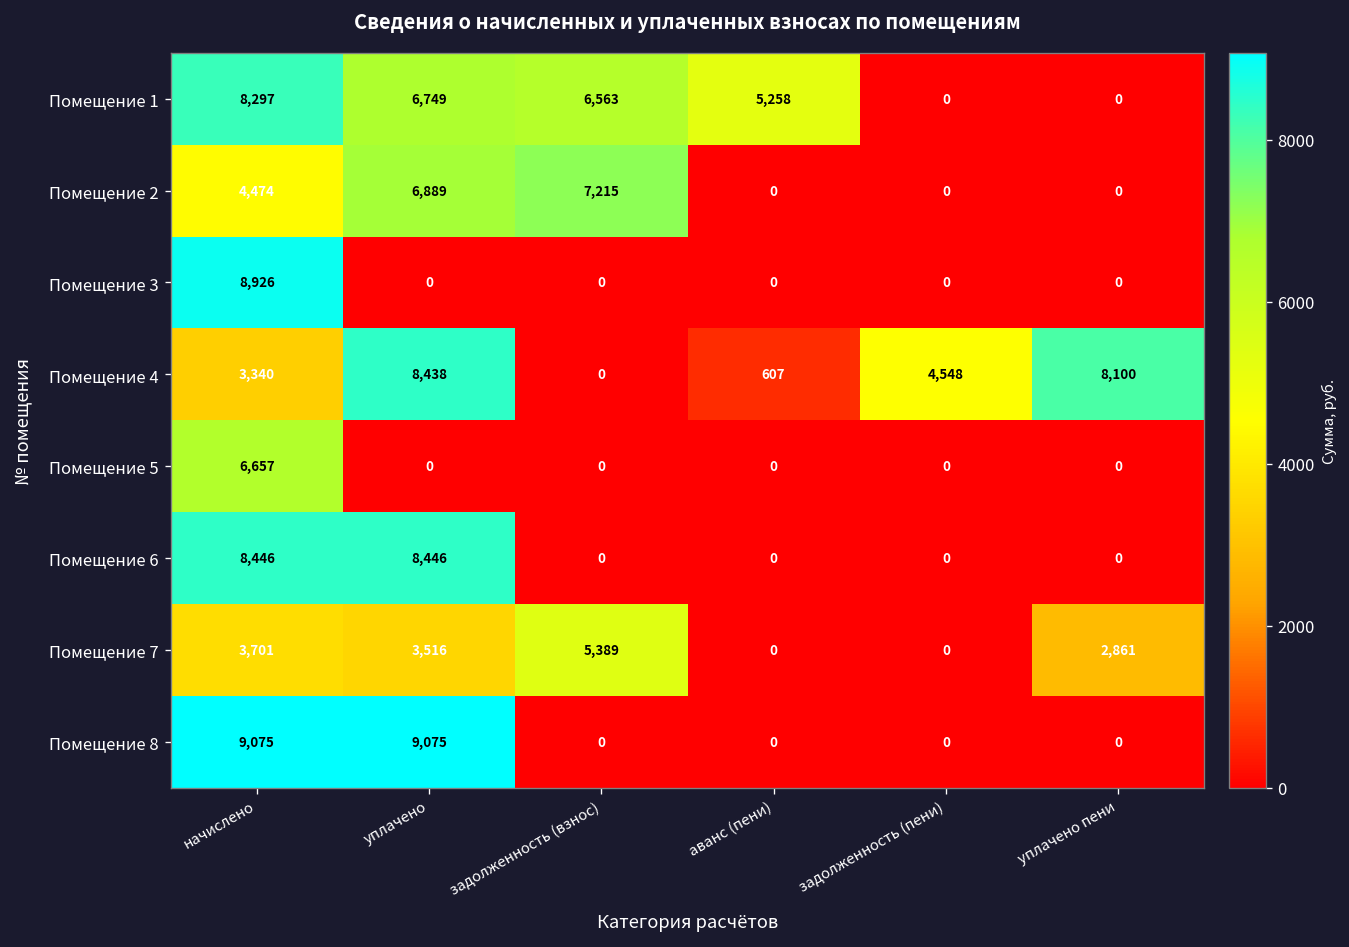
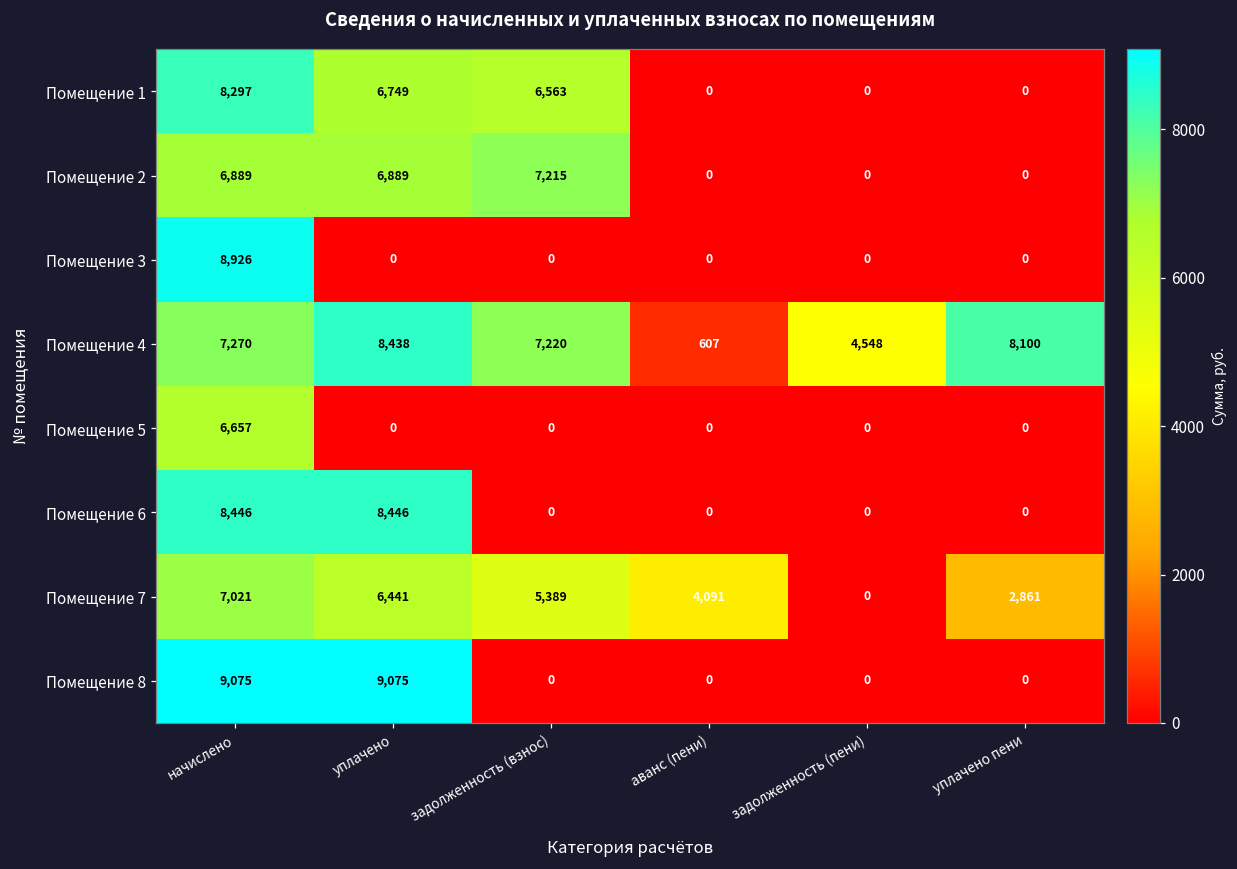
Помещение 1, аванс (пени): 5,258 -> 0
Помещение 2, начислено: 4,474 -> 6,889
Помещение 4, начислено: 3,340 -> 7,270
Помещение 4, задолженность (взнос): 0 -> 7,220
Помещение 7, начислено: 3,701 -> 7,021
Помещение 7, уплачено: 3,516 -> 6,441
Помещение 7, аванс (пени): 0 -> 4,091
